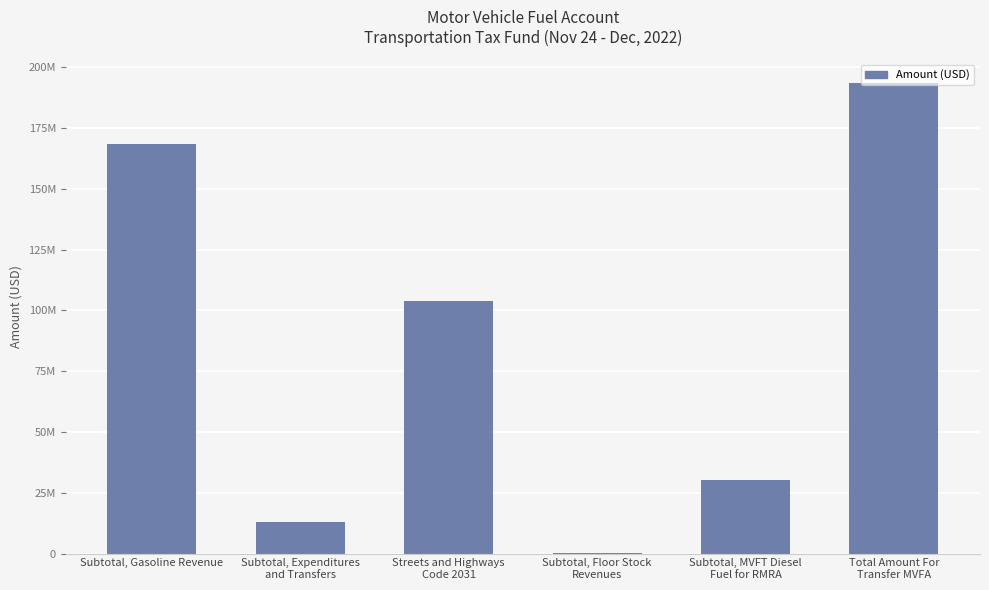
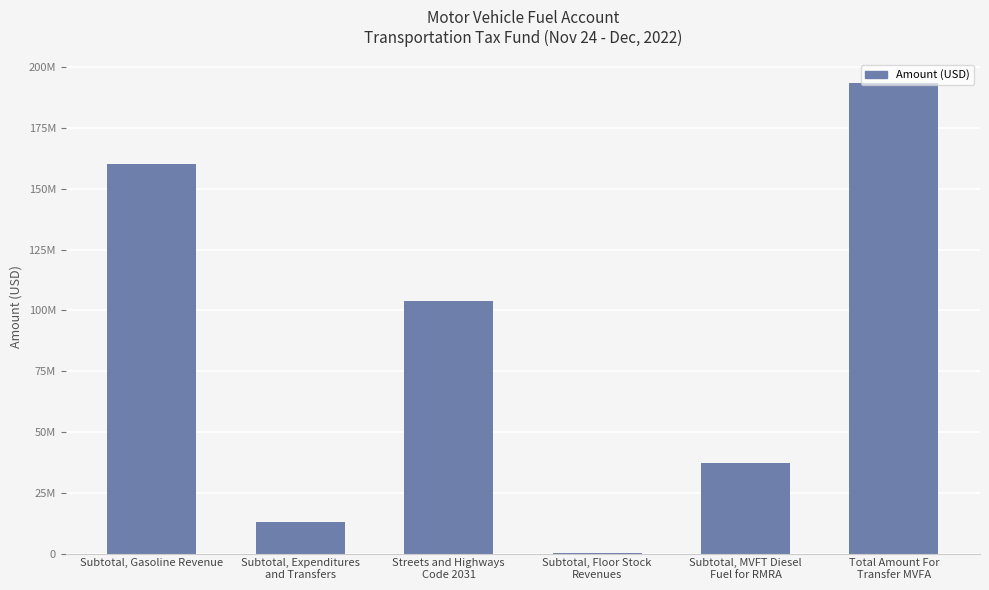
Subtotal, Gasoline Revenue: 168000000 -> 160000000
Subtotal, MVFT Diesel Fuel for RMRA: 30000000 -> 37000000
